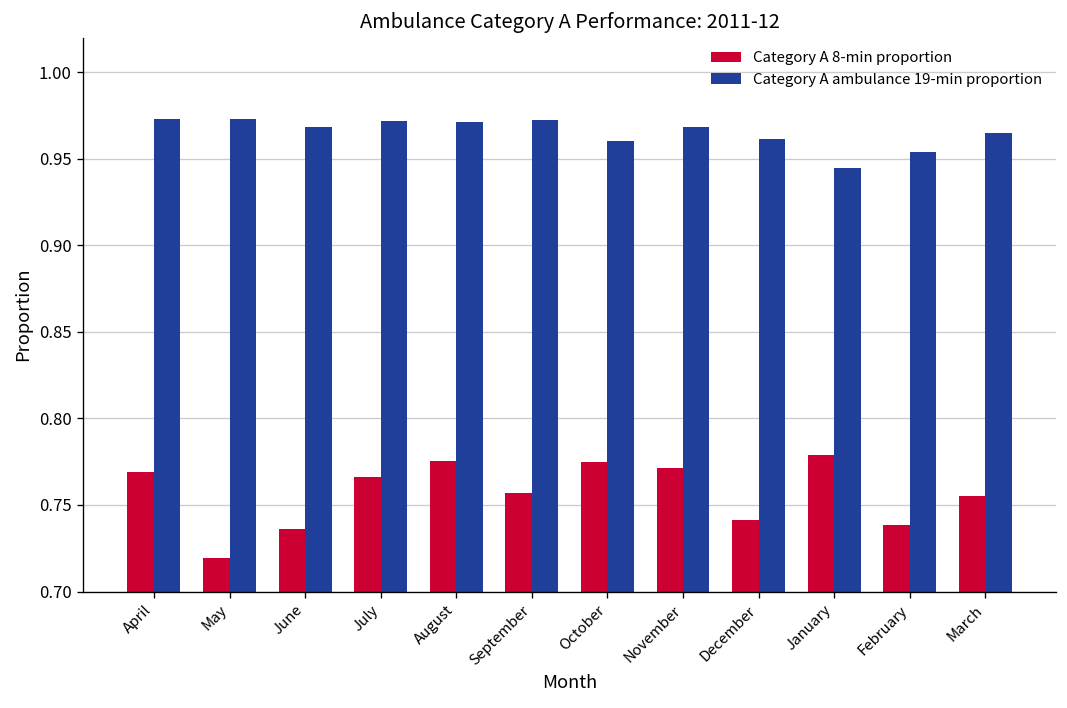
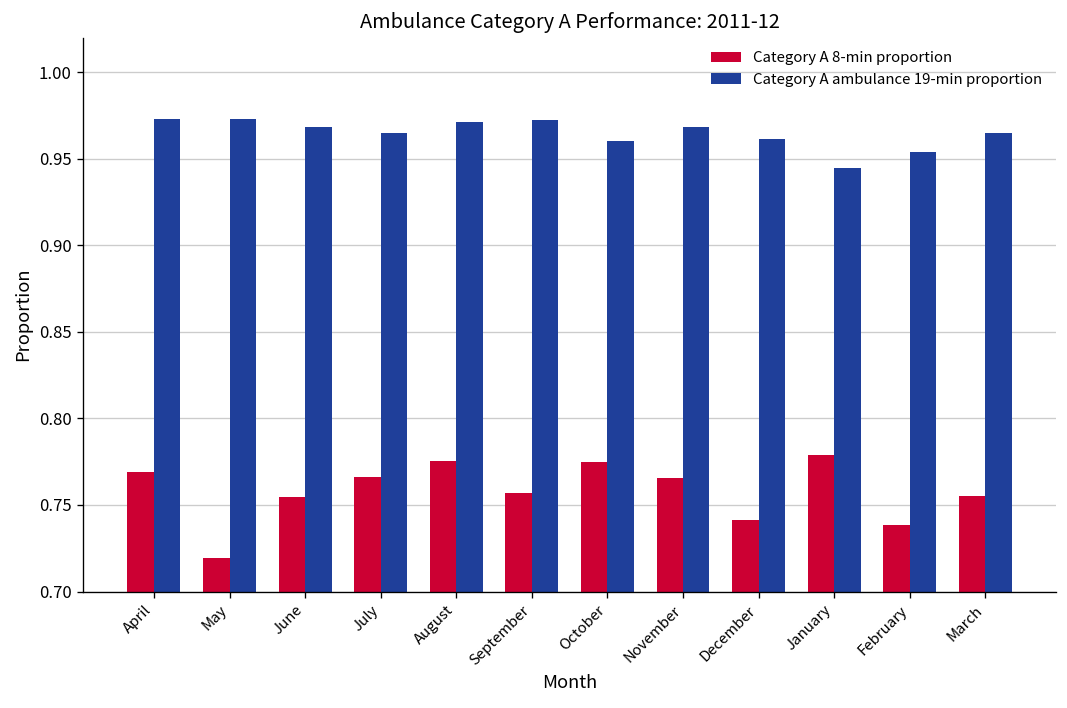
Category A 8-min proportion, June: 0.736 -> 0.755
Category A ambulance 19-min proportion, July: 0.972 -> 0.965
Category A 8-min proportion, November: 0.771 -> 0.766
